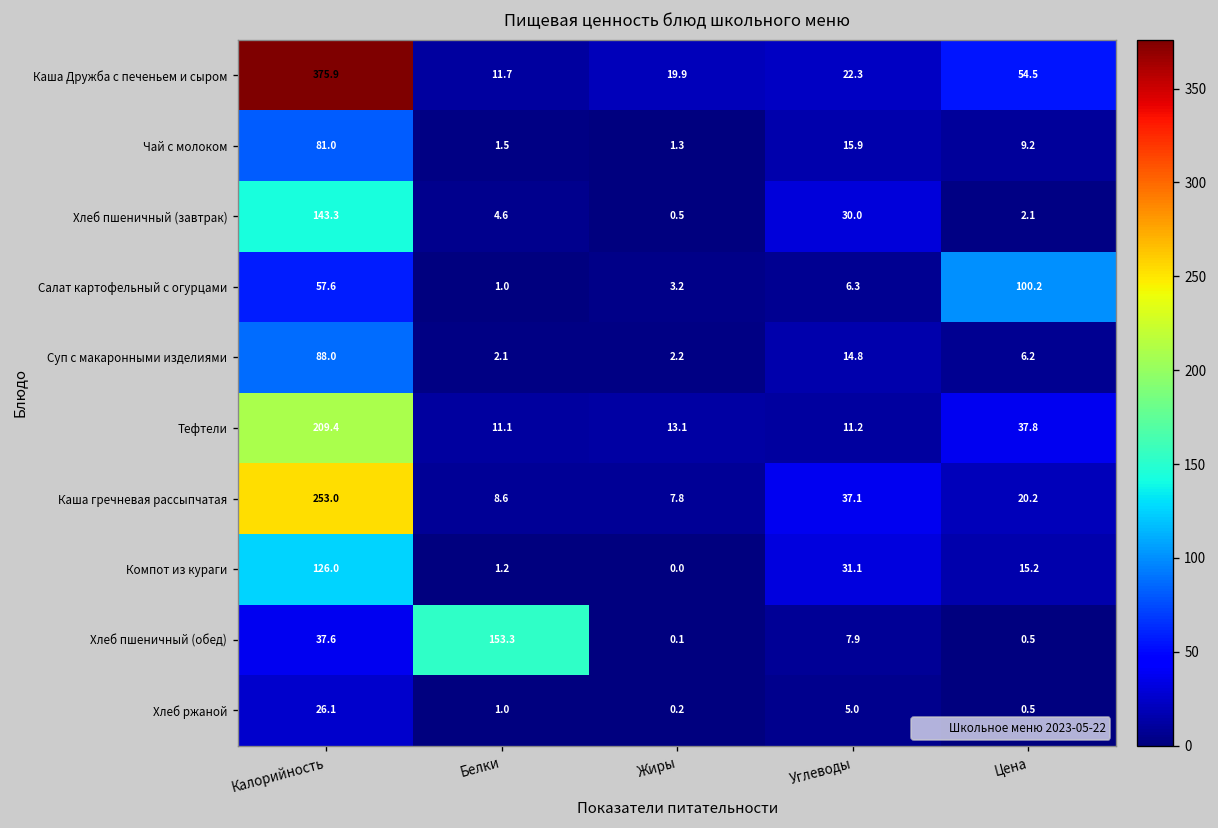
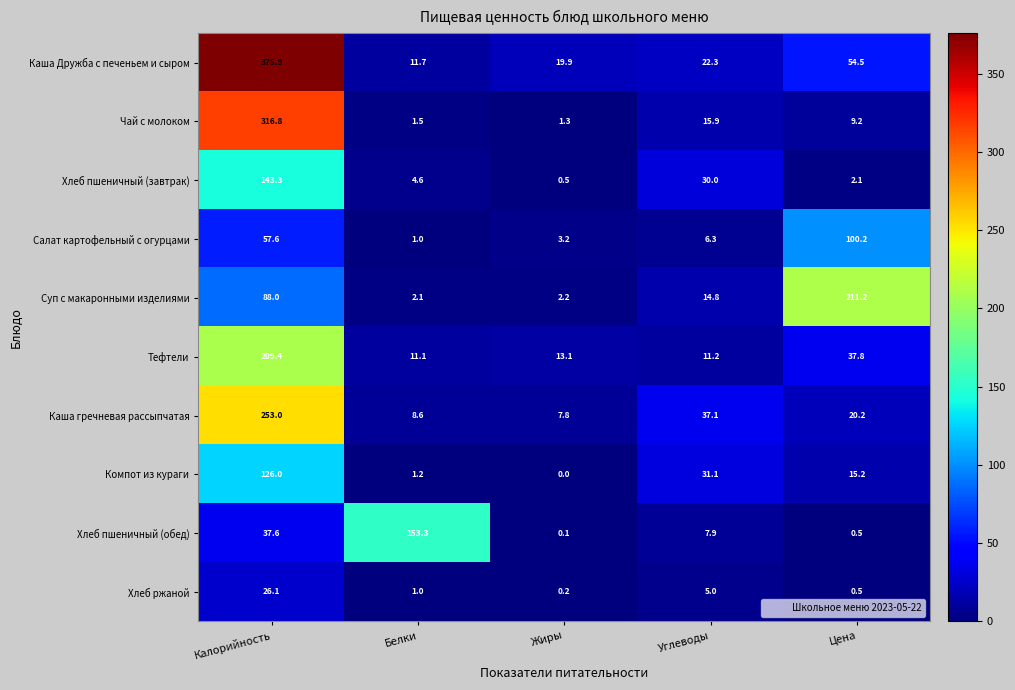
Чай с молоком, Калорийность: 81.0 -> 316.8
Суп с макаронными изделиями, Цена: 6.2 -> 211.2
